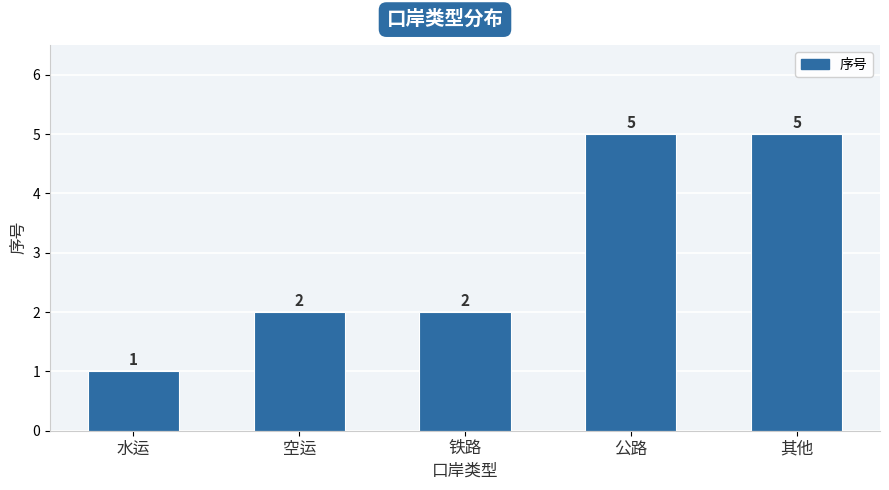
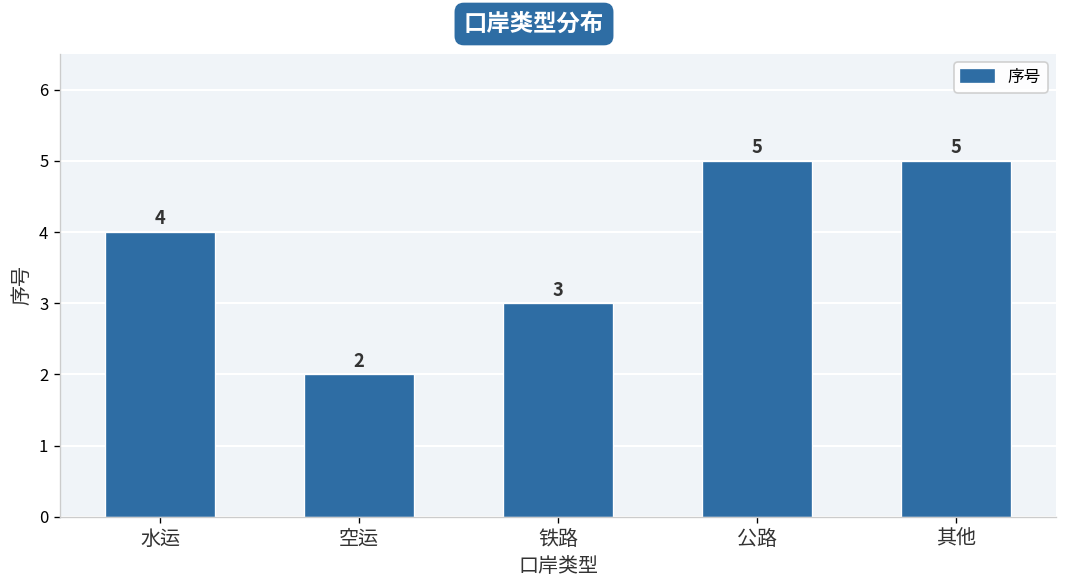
水运: 1 -> 4
铁路: 2 -> 3
